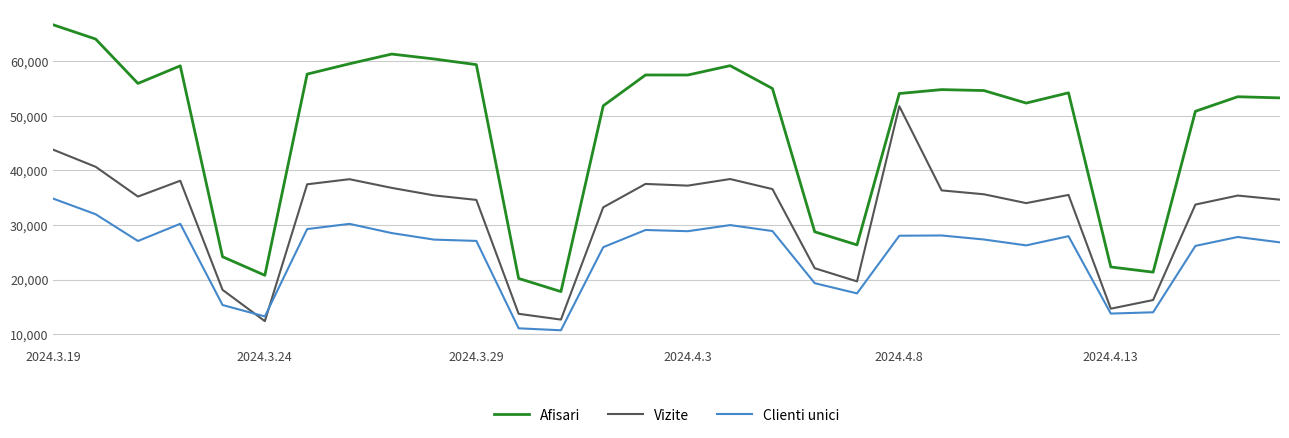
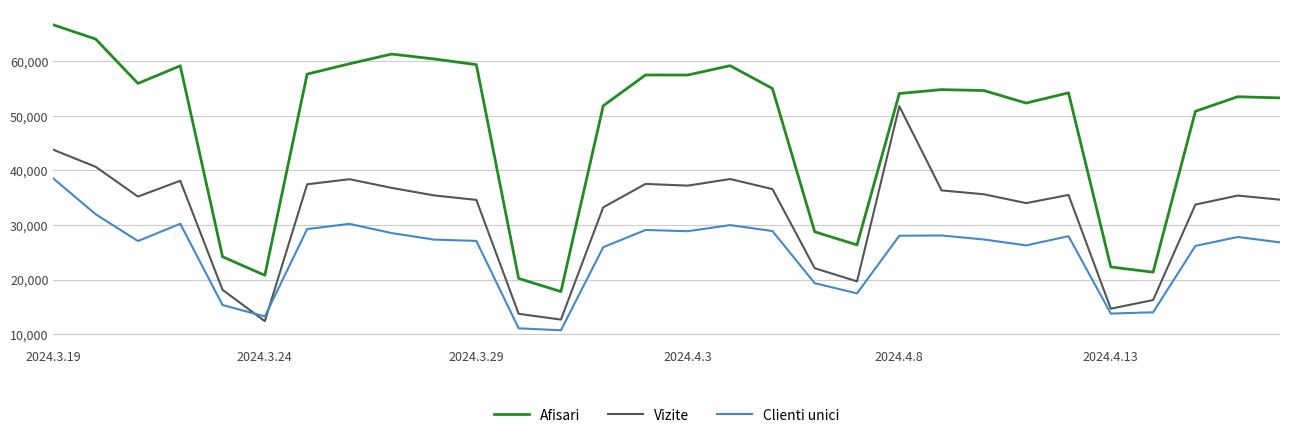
Clienti unici, 2024.3.19: 35,000 -> 39,000
